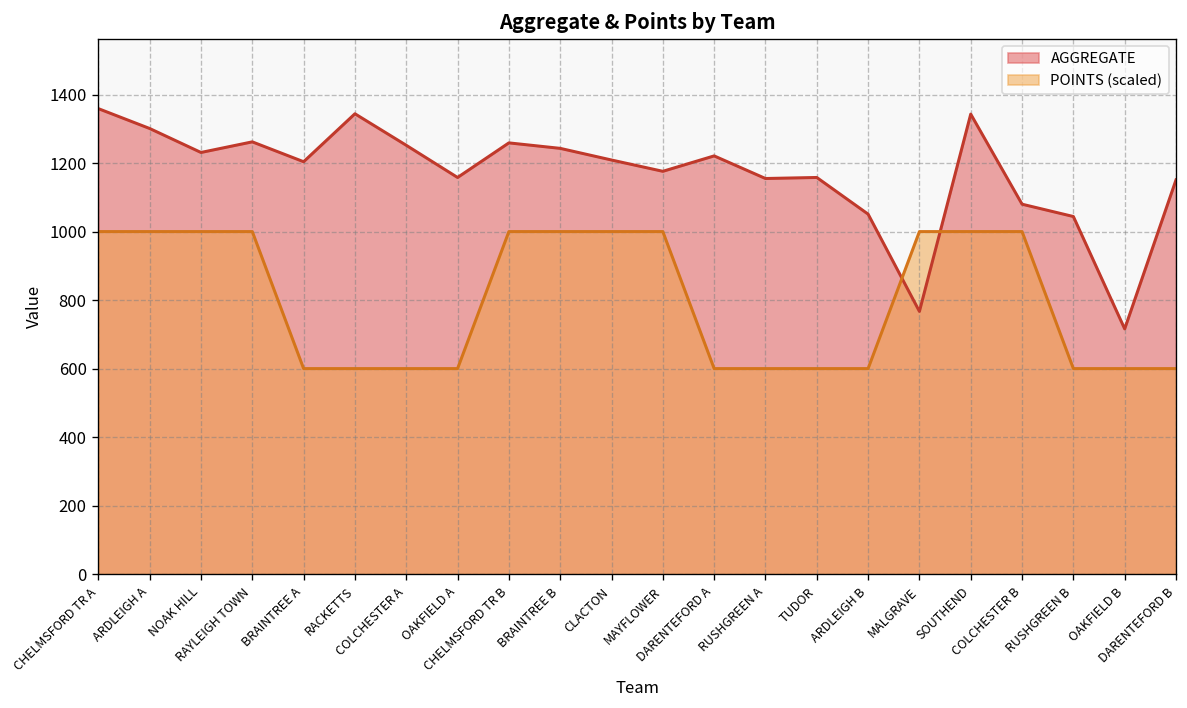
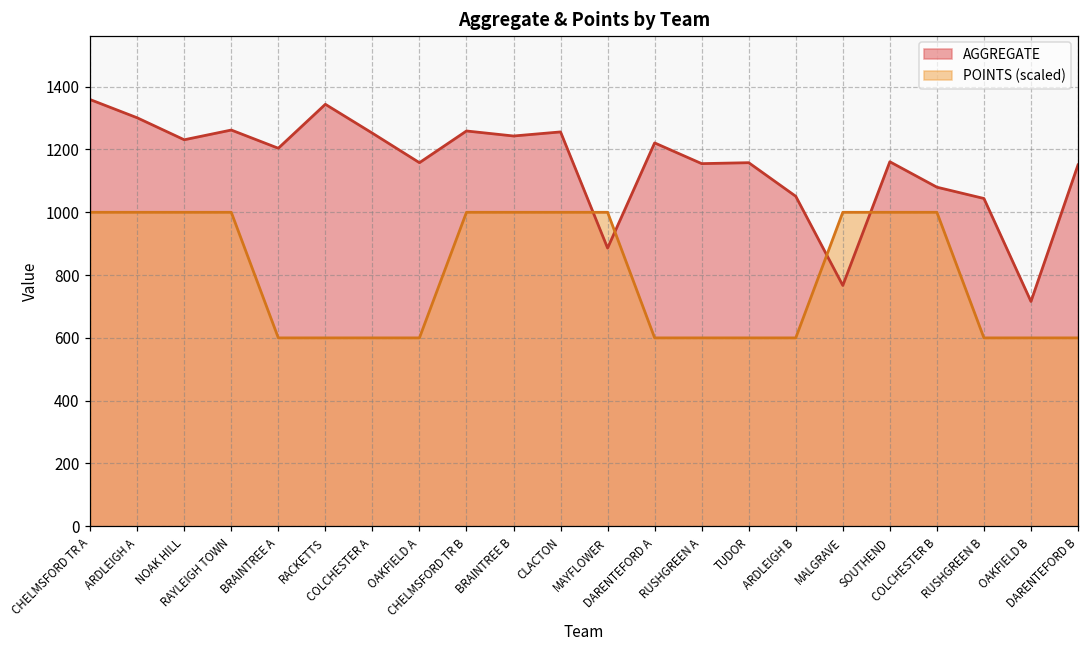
AGGREGATE, CLACTON: 1210 -> 1260
AGGREGATE, MAYFLOWER: 1180 -> 890
AGGREGATE, SOUTHEND: 1340 -> 1160
